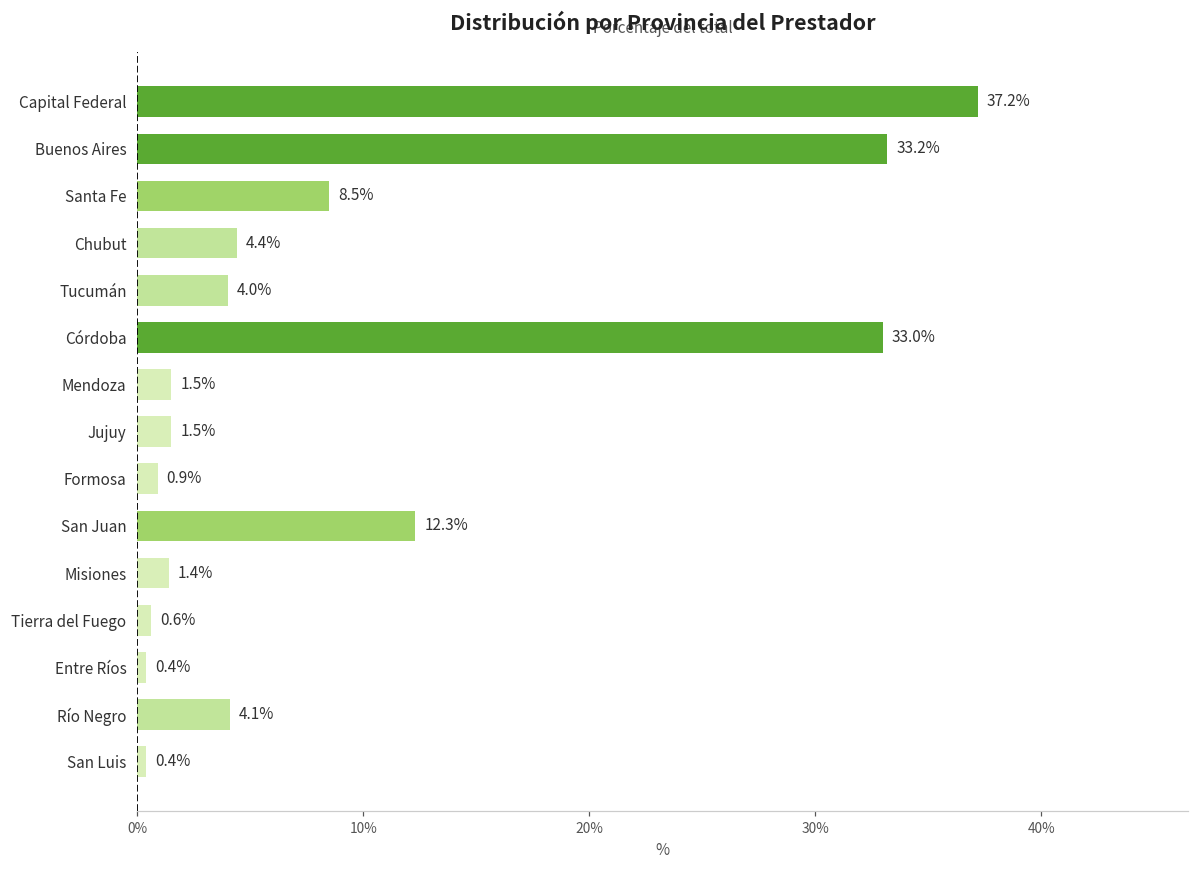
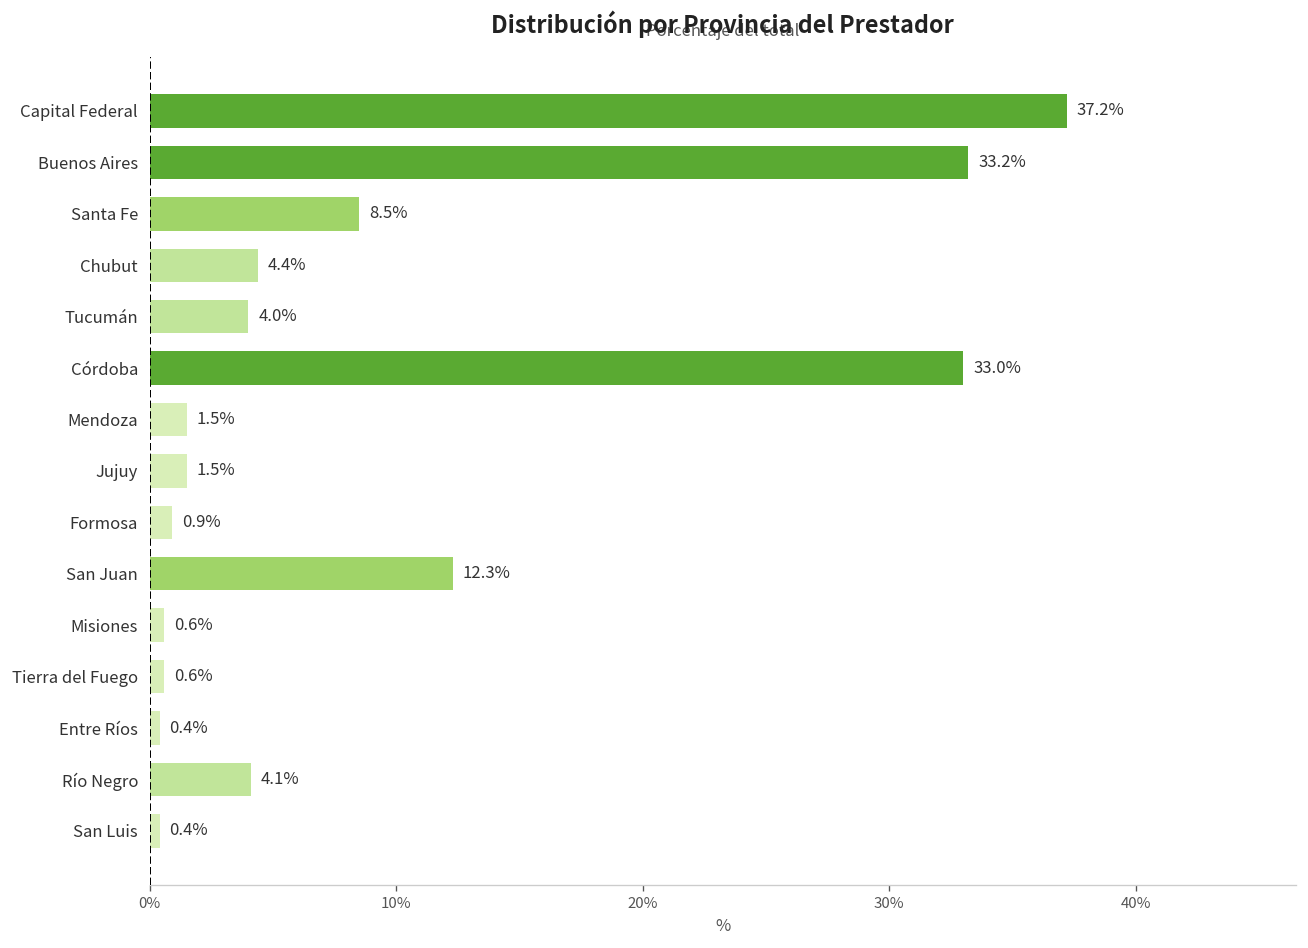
Misiones: 1.4% -> 0.6%
